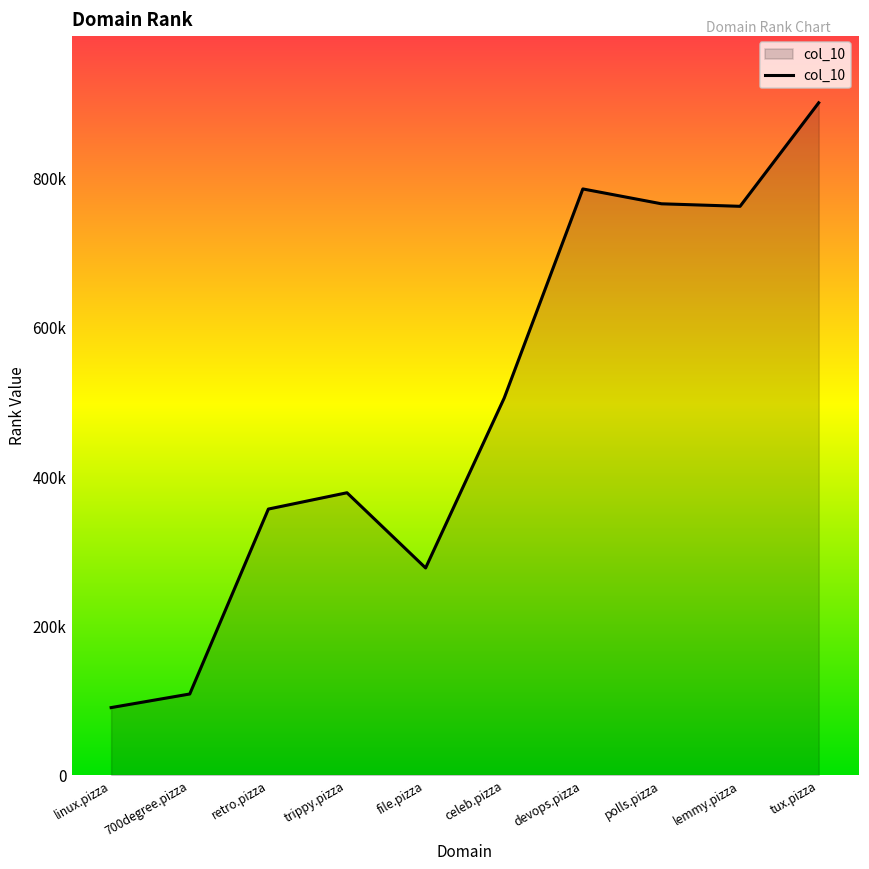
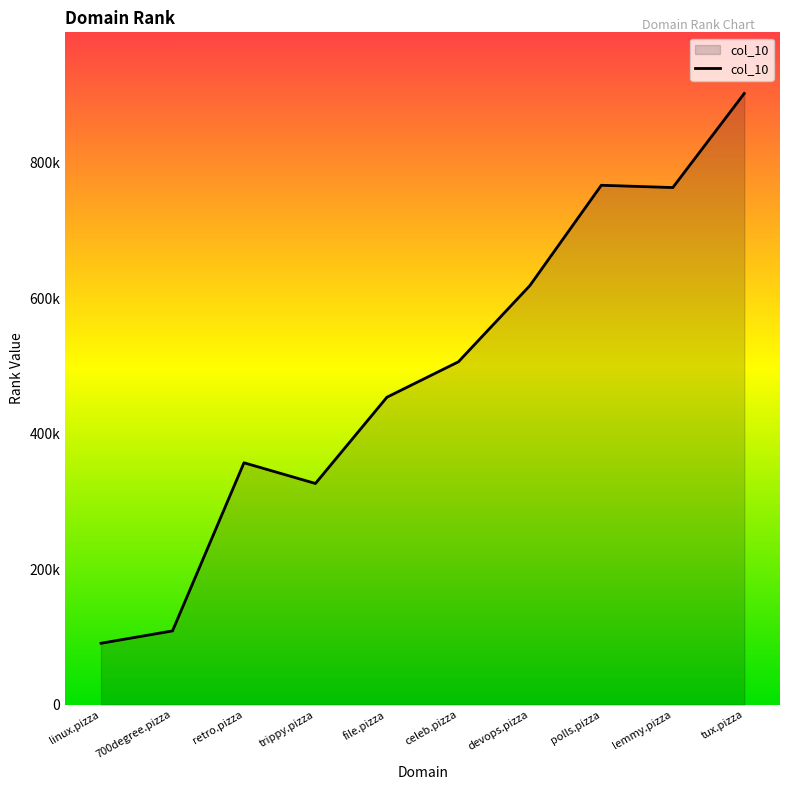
trippy.pizza: 380000 -> 330000
file.pizza: 280000 -> 450000
devops.pizza: 790000 -> 620000
